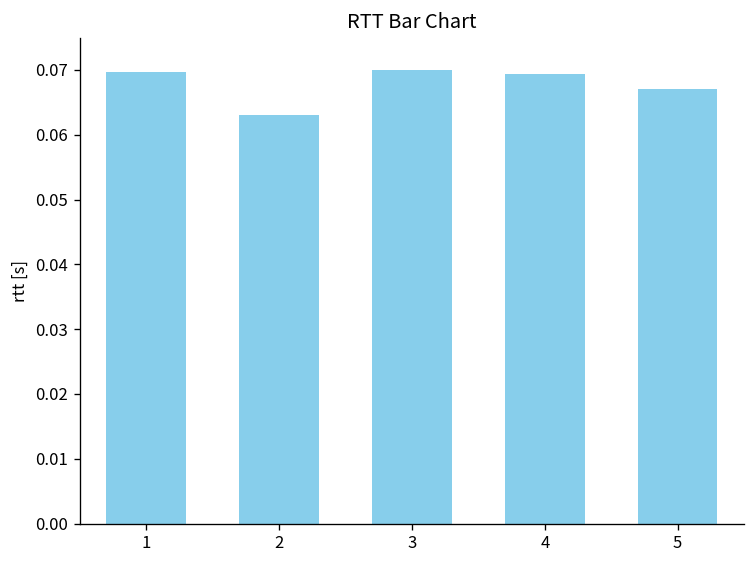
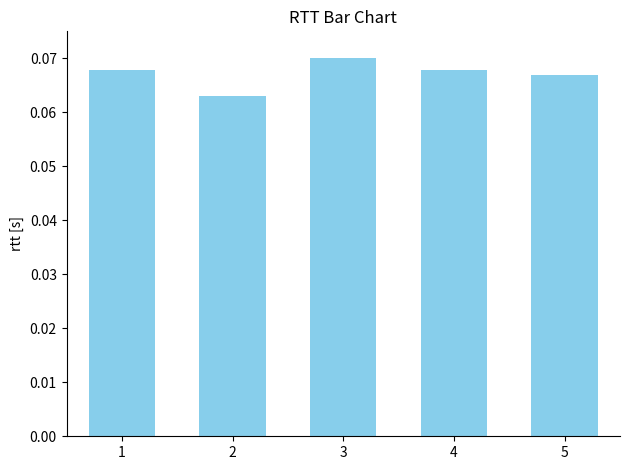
1: 0.070 -> 0.068
4: 0.069 -> 0.068
